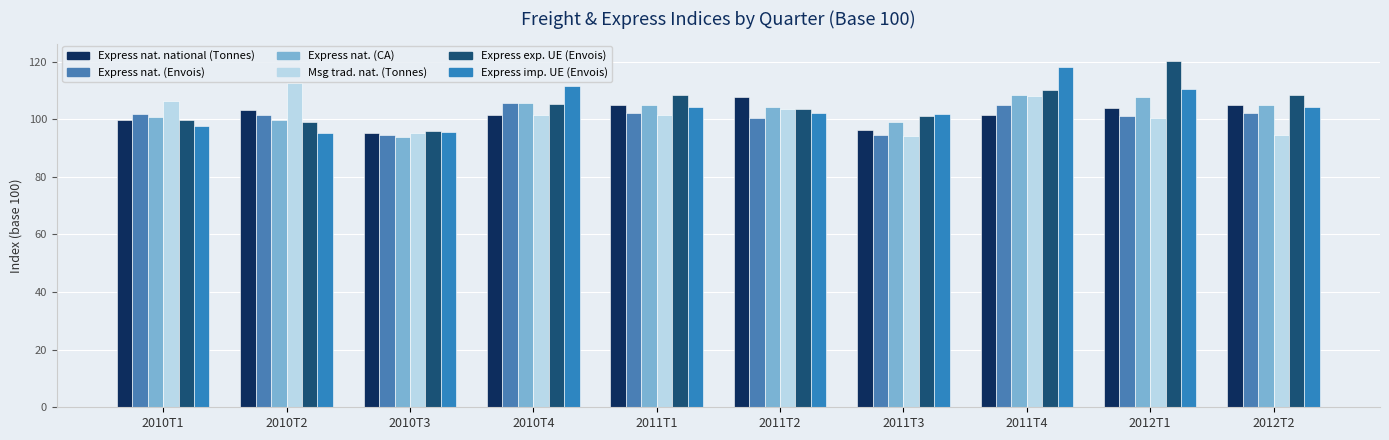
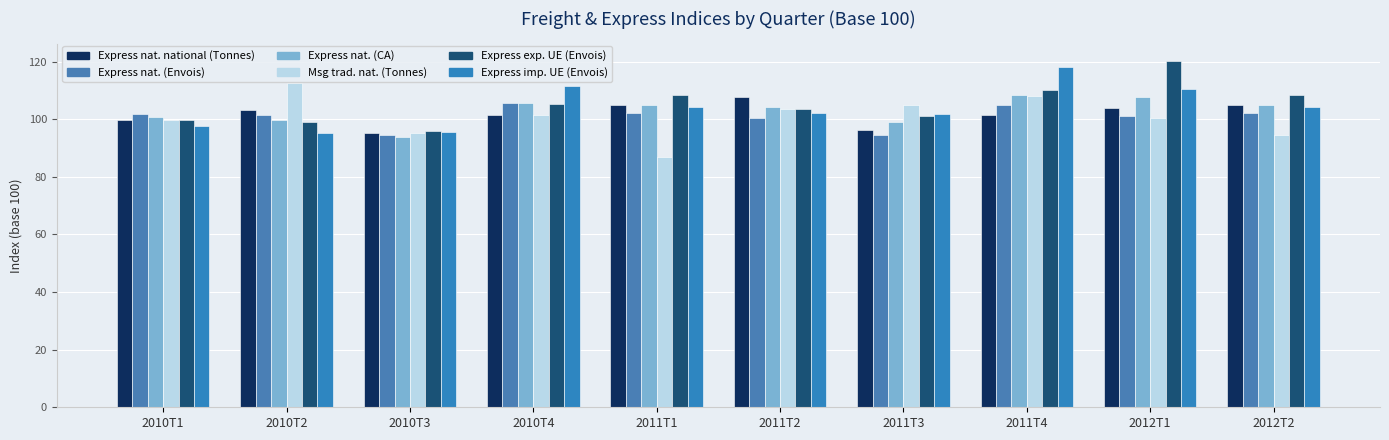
Msg trad. nat. (Tonnes), 2010T1: 107 -> 100
Msg trad. nat. (Tonnes), 2011T1: 102 -> 87
Msg trad. nat. (Tonnes), 2011T3: 94 -> 105
